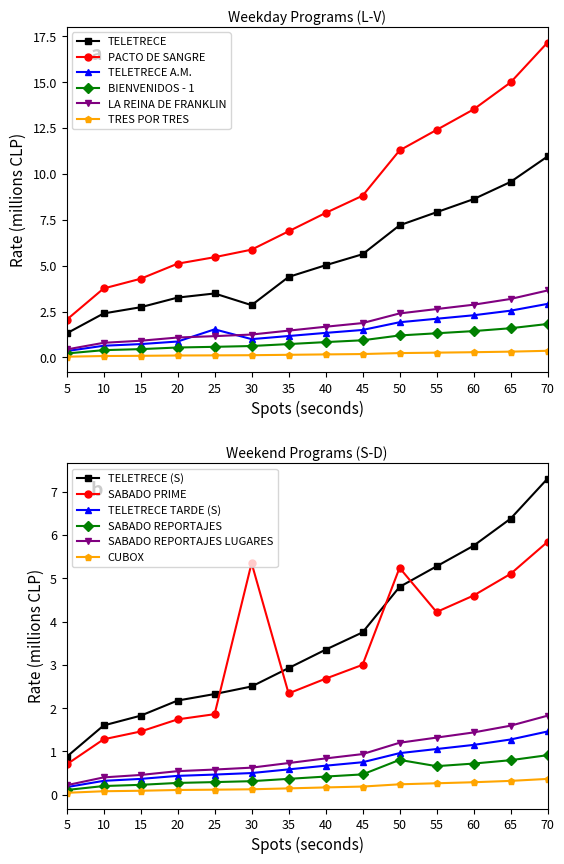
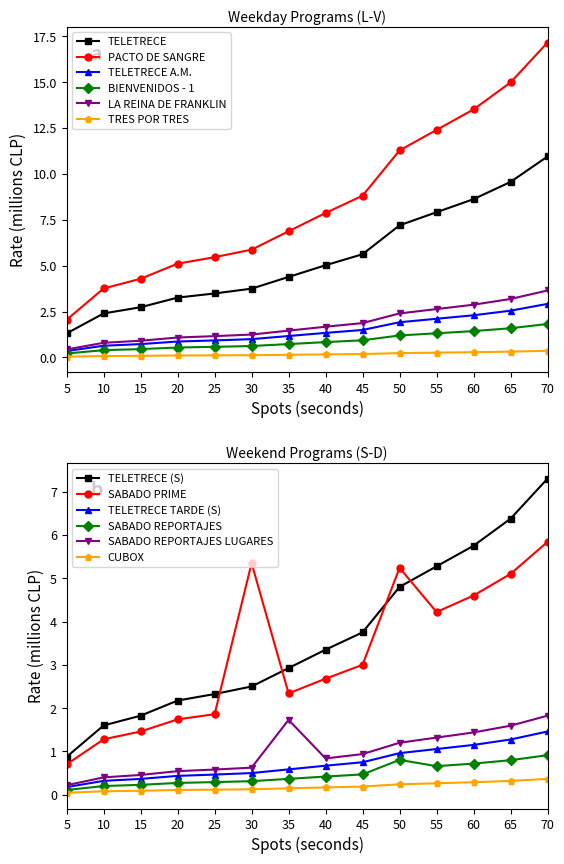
Weekday Programs (L-V), TELETRECE A.M., 25: 1.5 -> 0.9
Weekday Programs (L-V), TELETRECE, 30: 2.9 -> 3.8
Weekend Programs (S-D), SABADO REPORTAJES LUGARES, 35: 0.7 -> 1.7
